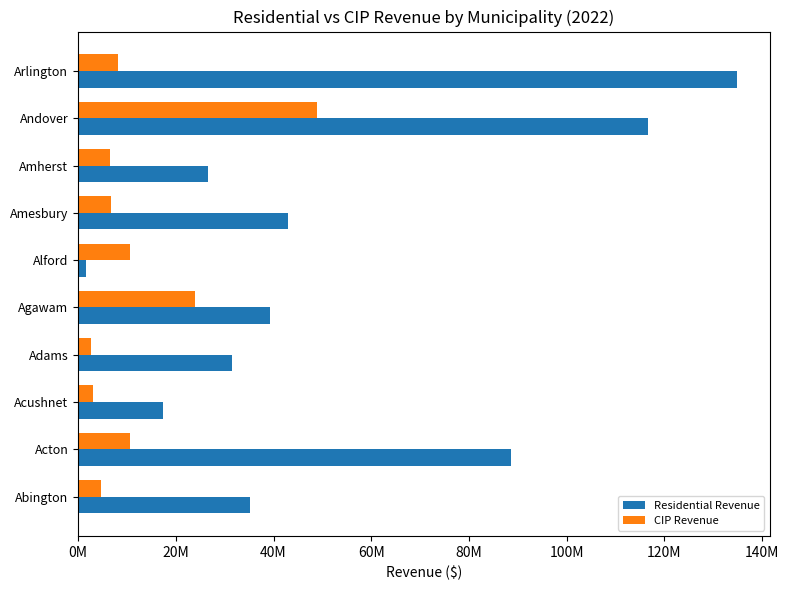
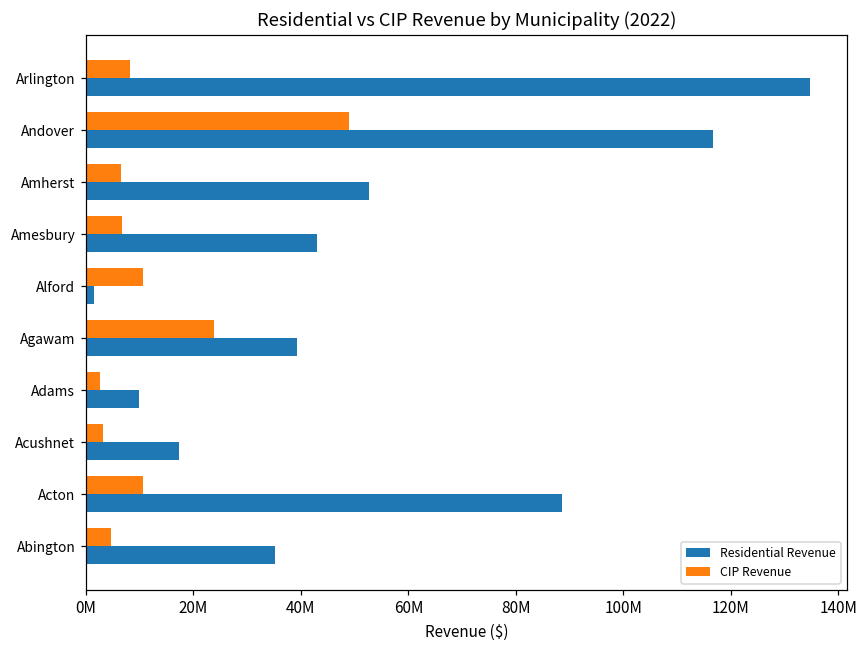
Residential Revenue, Amherst: 27000000 -> 53000000
Residential Revenue, Adams: 31000000 -> 10000000
